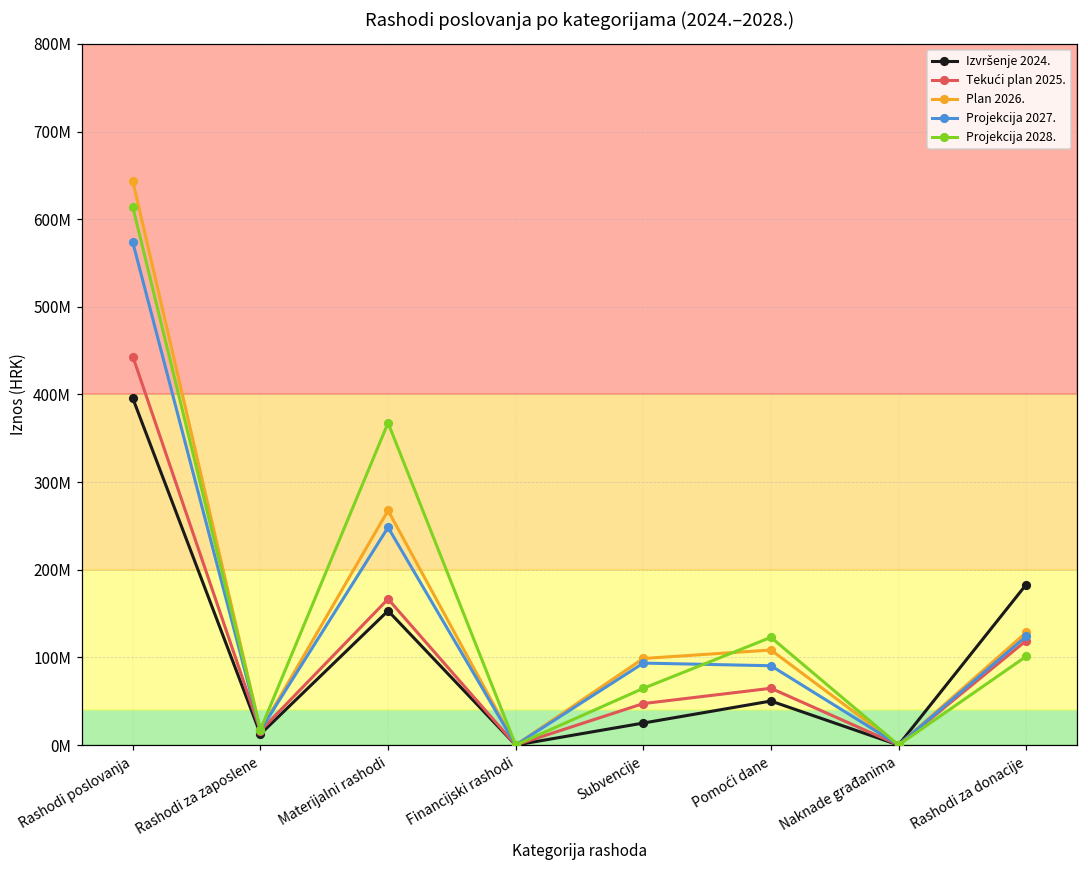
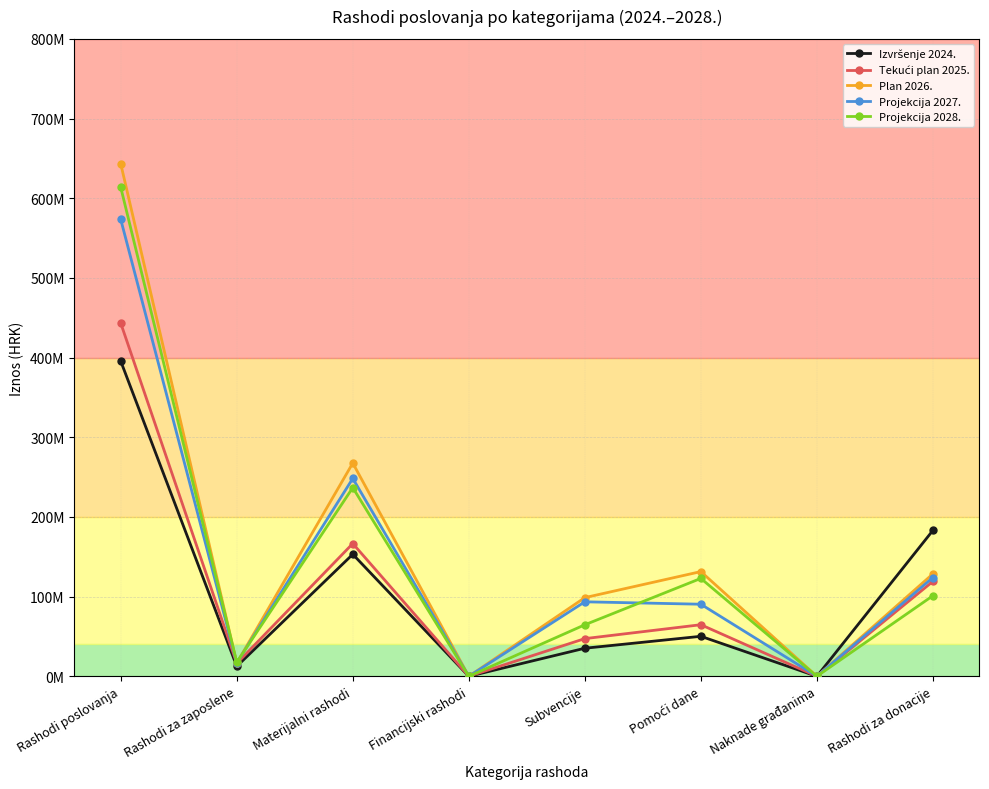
Projekcija 2028., Materijalni rashodi: 370000000 -> 240000000
Izvršenje 2024., Subvencije: 30000000 -> 40000000
Plan 2026., Pomoći dane: 110000000 -> 130000000
